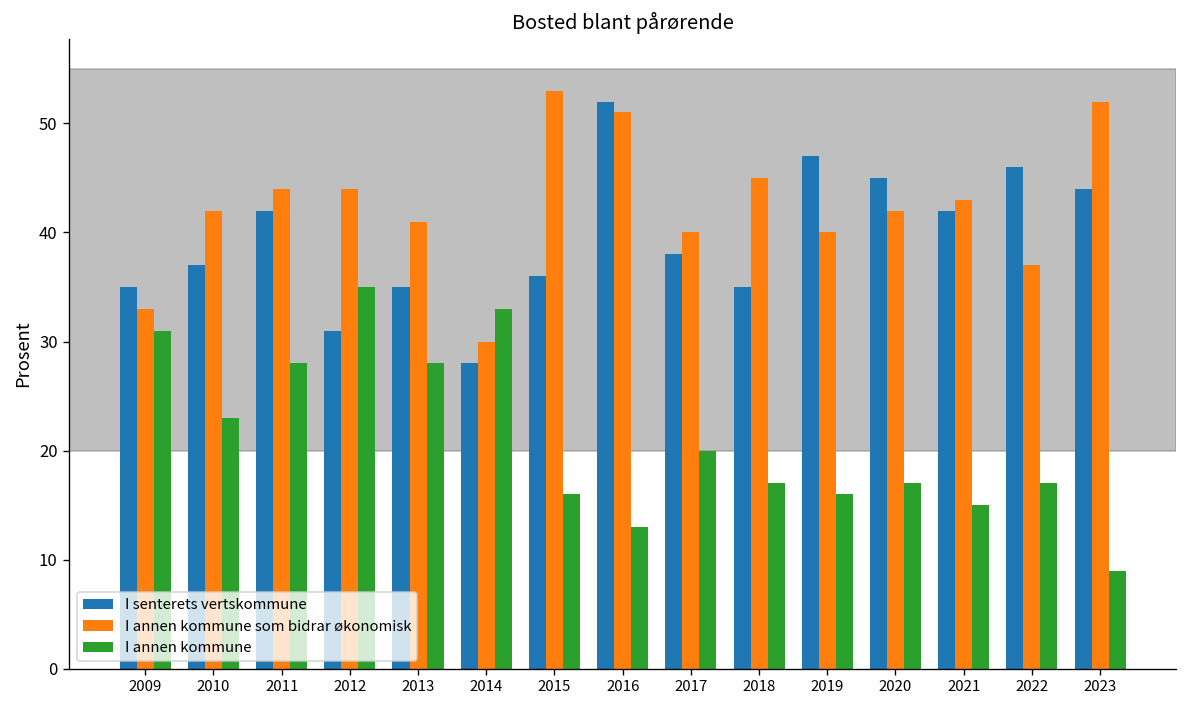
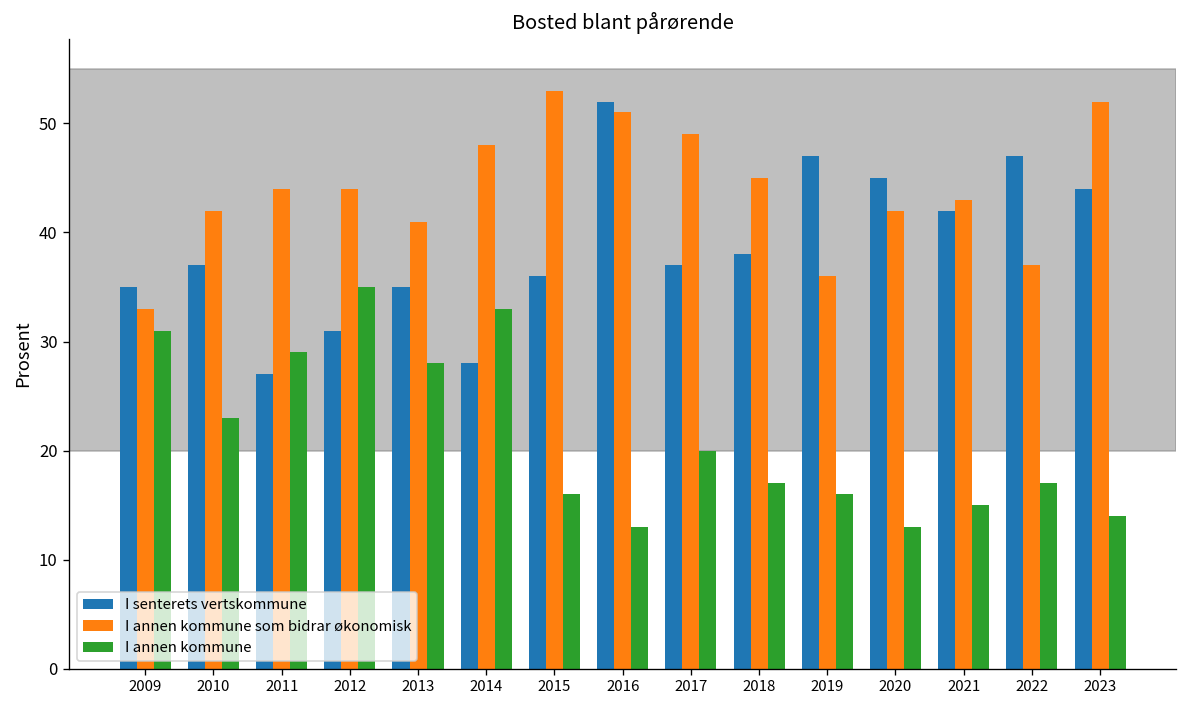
I senterets vertskommune, 2011: 42 -> 27
I annen kommune, 2011: 28 -> 29
I annen kommune som bidrar økonomisk, 2014: 30 -> 48
I senterets vertskommune, 2017: 38 -> 37
I annen kommune som bidrar økonomisk, 2017: 40 -> 49
I senterets vertskommune, 2018: 35 -> 38
I annen kommune som bidrar økonomisk, 2019: 40 -> 36
I annen kommune, 2020: 17 -> 13
I senterets vertskommune, 2022: 46 -> 47
I annen kommune, 2023: 9 -> 14
